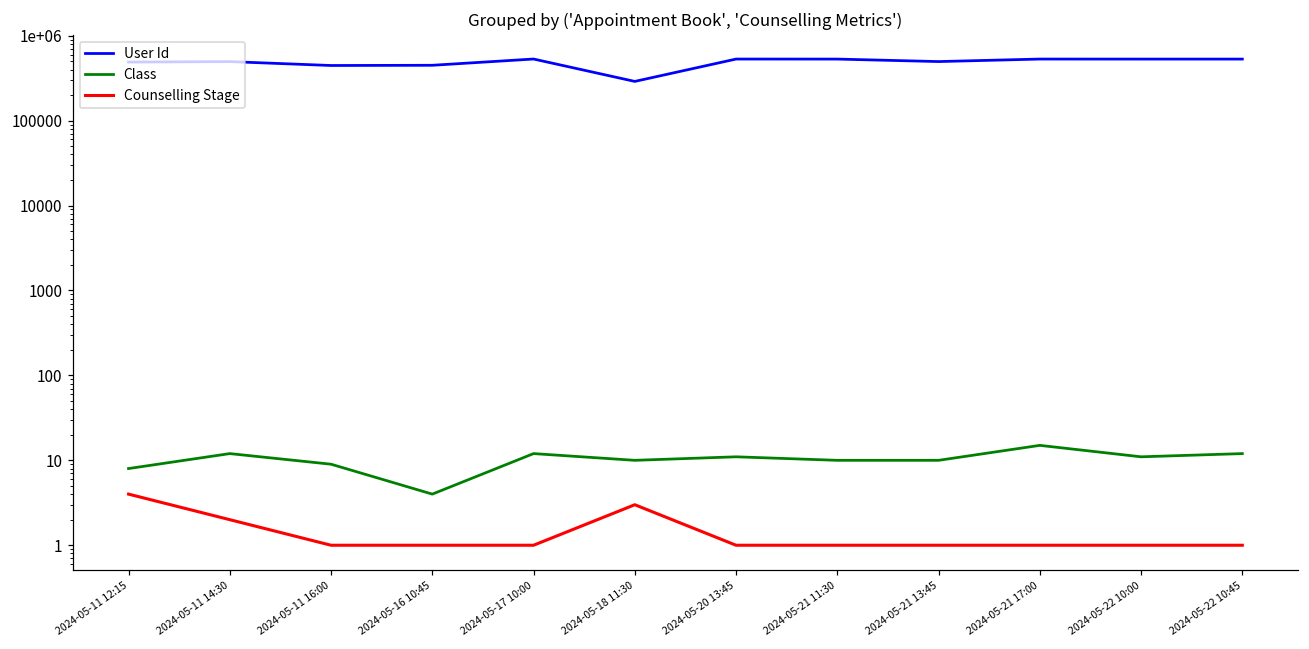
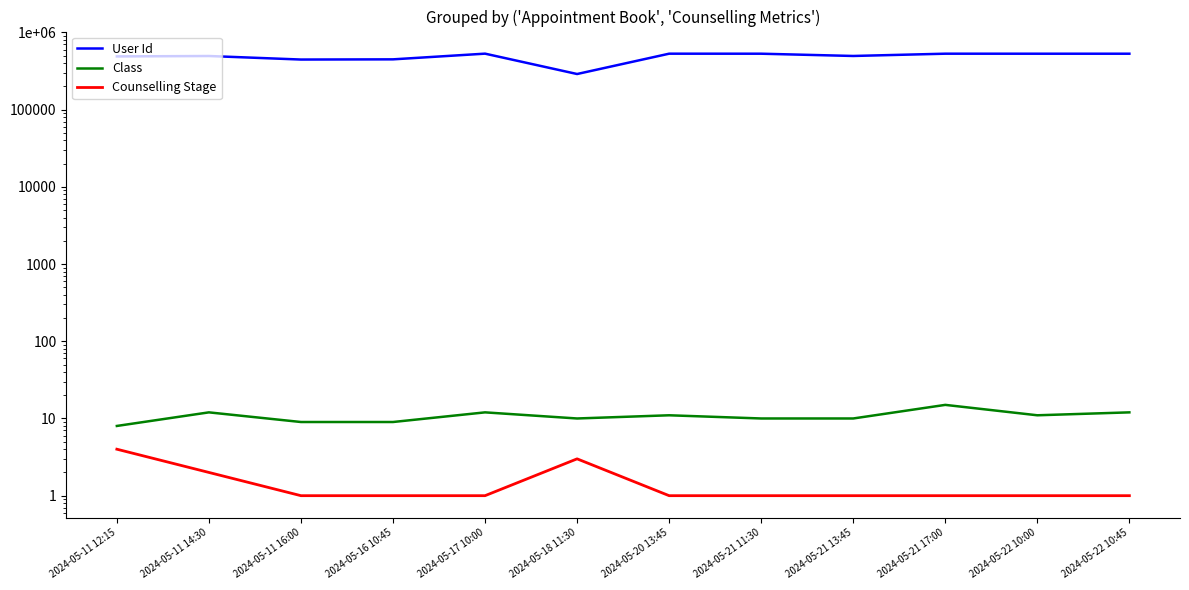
Class, 2024-05-16 10:45: 4 -> 9
